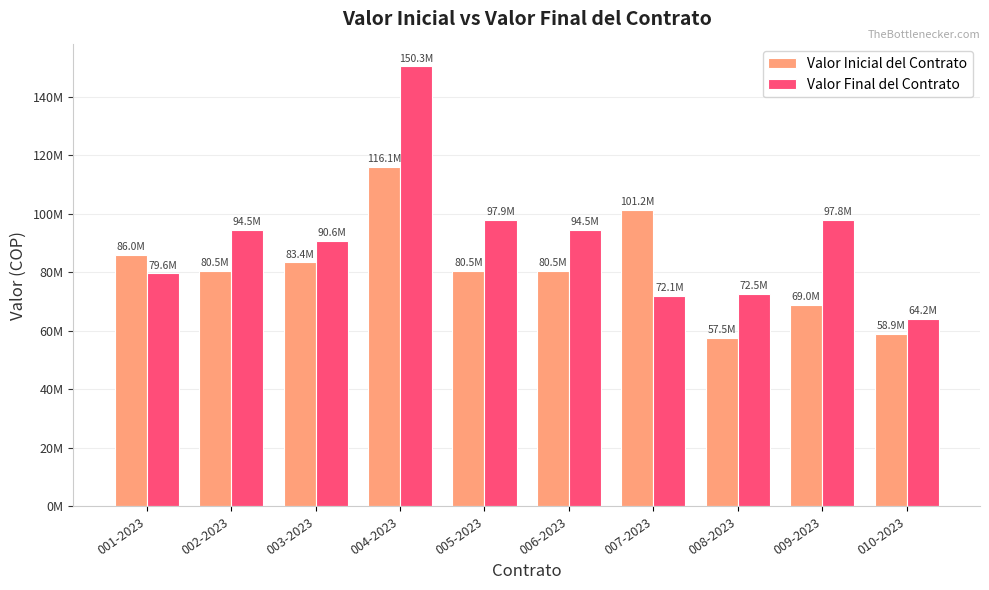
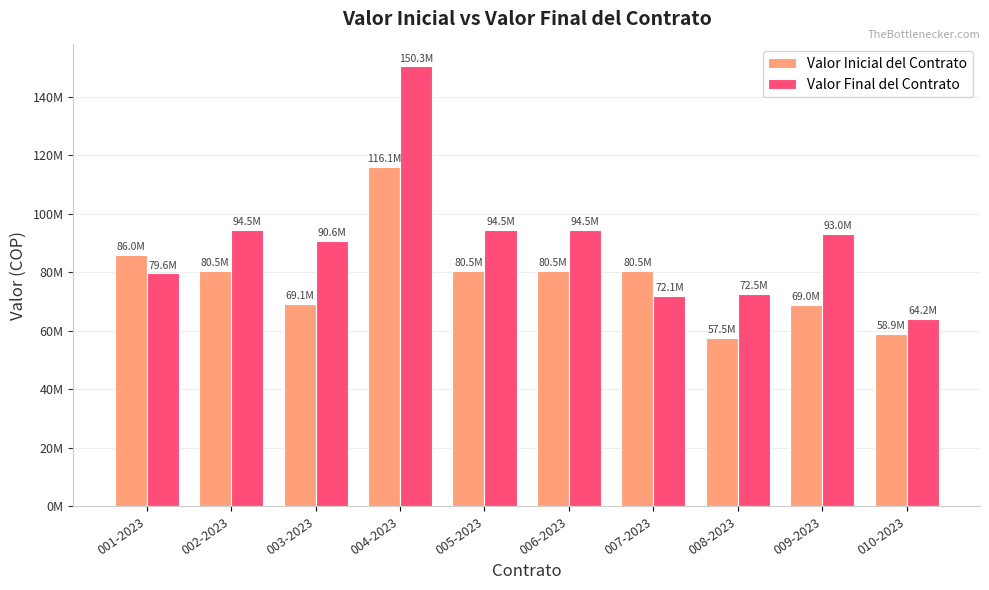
Valor Inicial del Contrato, 003-2023: 83.4M -> 69.1M
Valor Final del Contrato, 005-2023: 97.9M -> 94.5M
Valor Inicial del Contrato, 007-2023: 101.2M -> 80.5M
Valor Final del Contrato, 009-2023: 97.8M -> 93.0M
